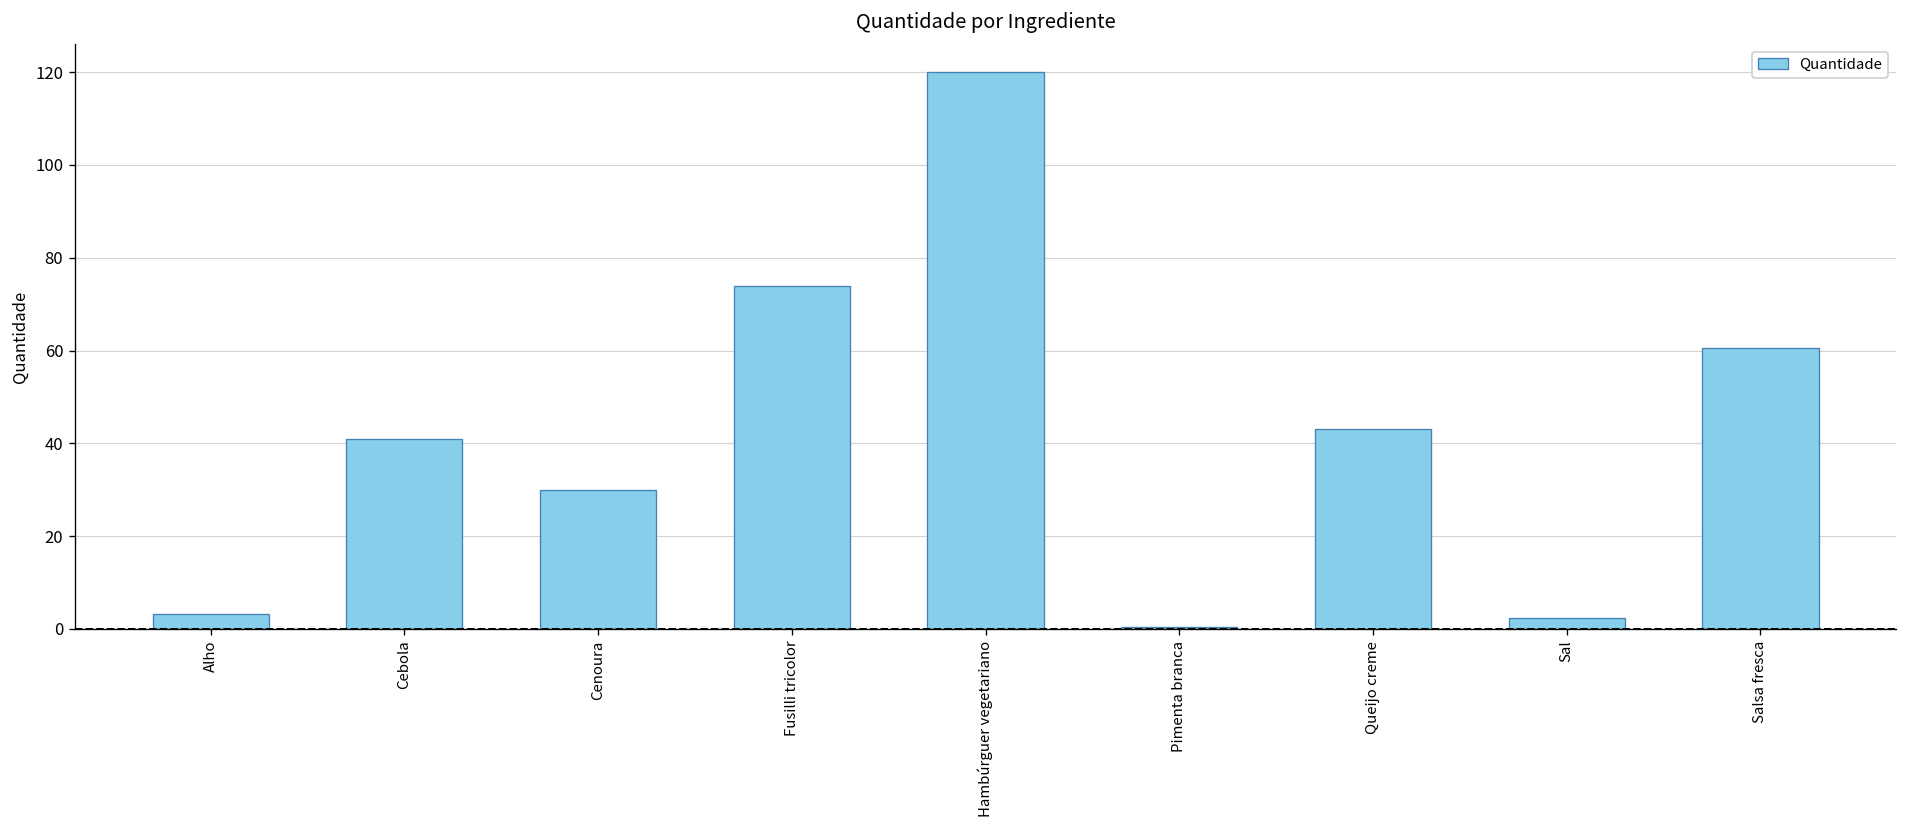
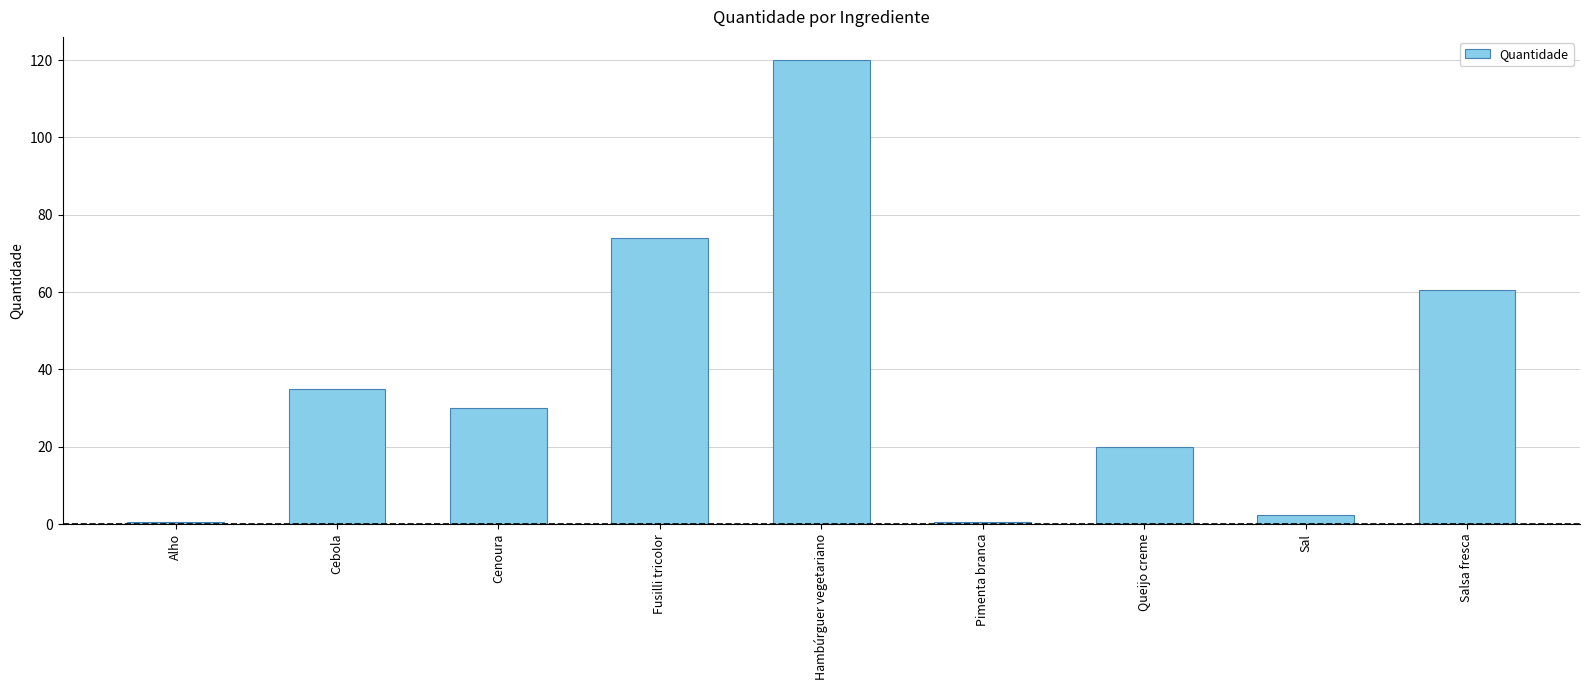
Alho: 3 -> 1
Cebola: 41 -> 35
Queijo creme: 43 -> 20
